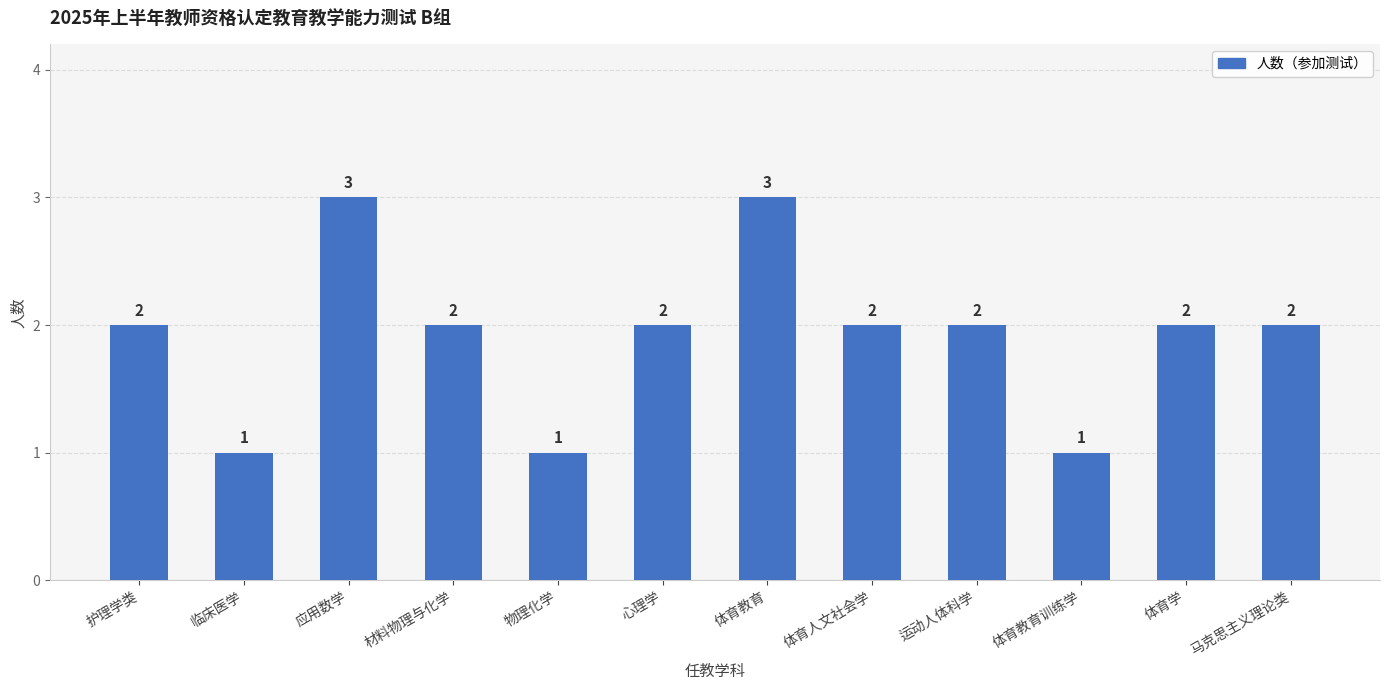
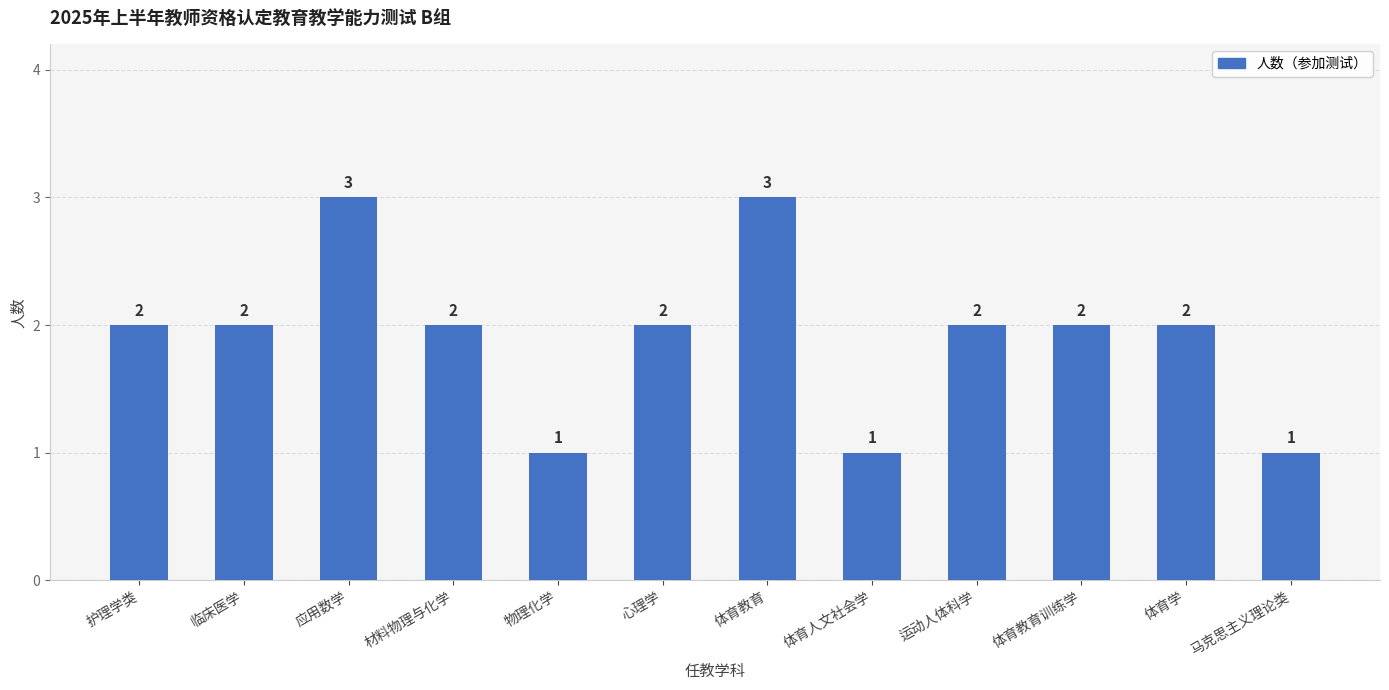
临床医学: 1 -> 2
体育人文社会学: 2 -> 1
体育教育训练学: 1 -> 2
马克思主义理论类: 2 -> 1
